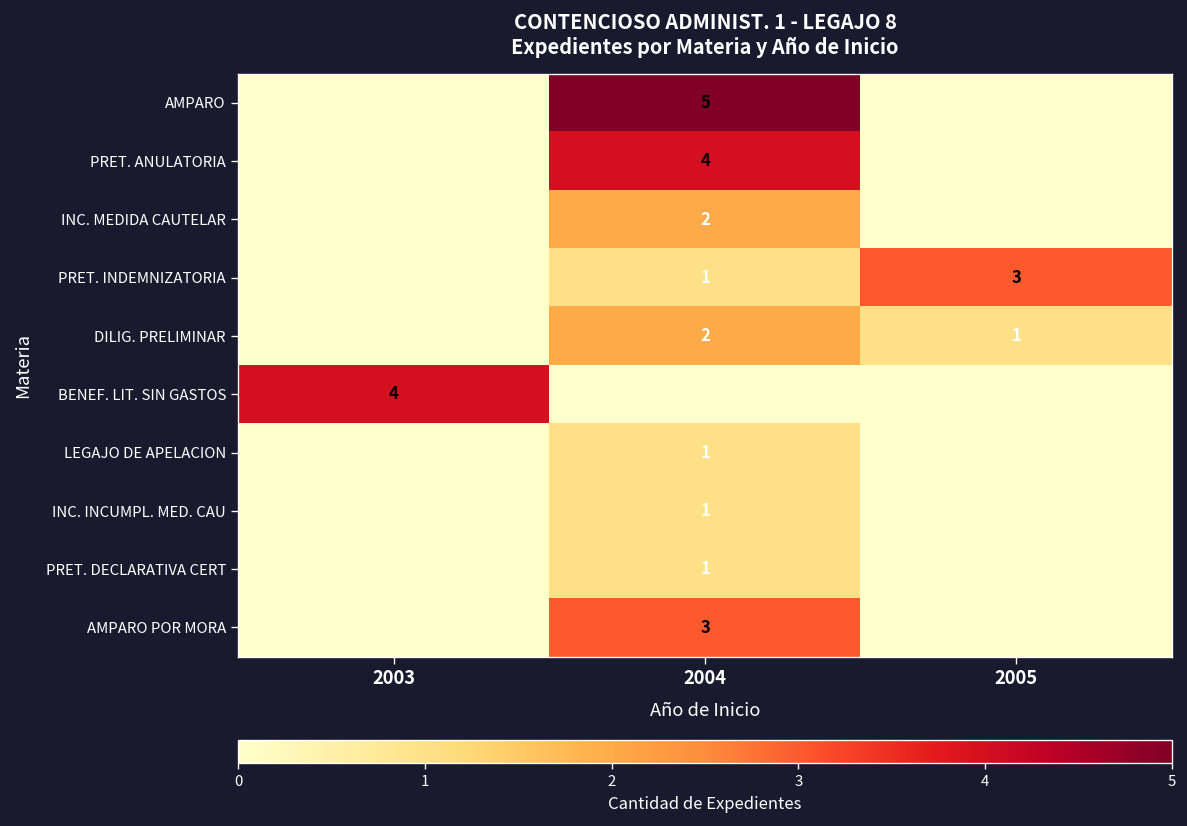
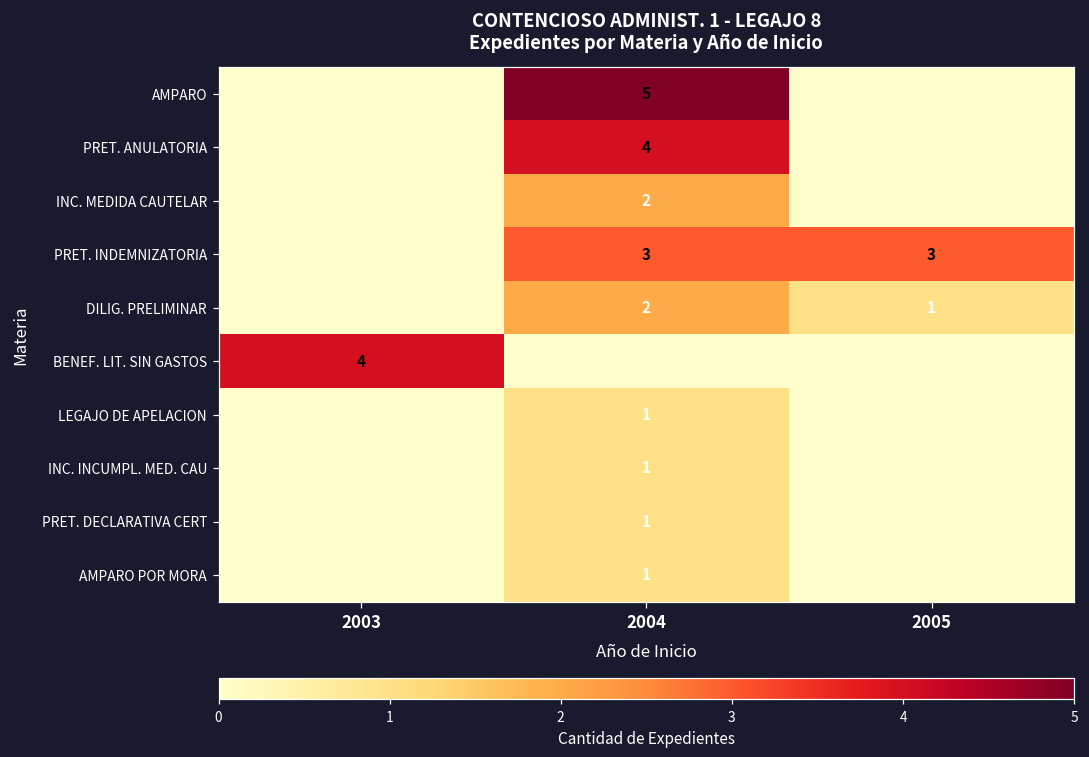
PRET. INDEMNIZATORIA, 2004: 1 -> 3
AMPARO POR MORA, 2004: 3 -> 1
